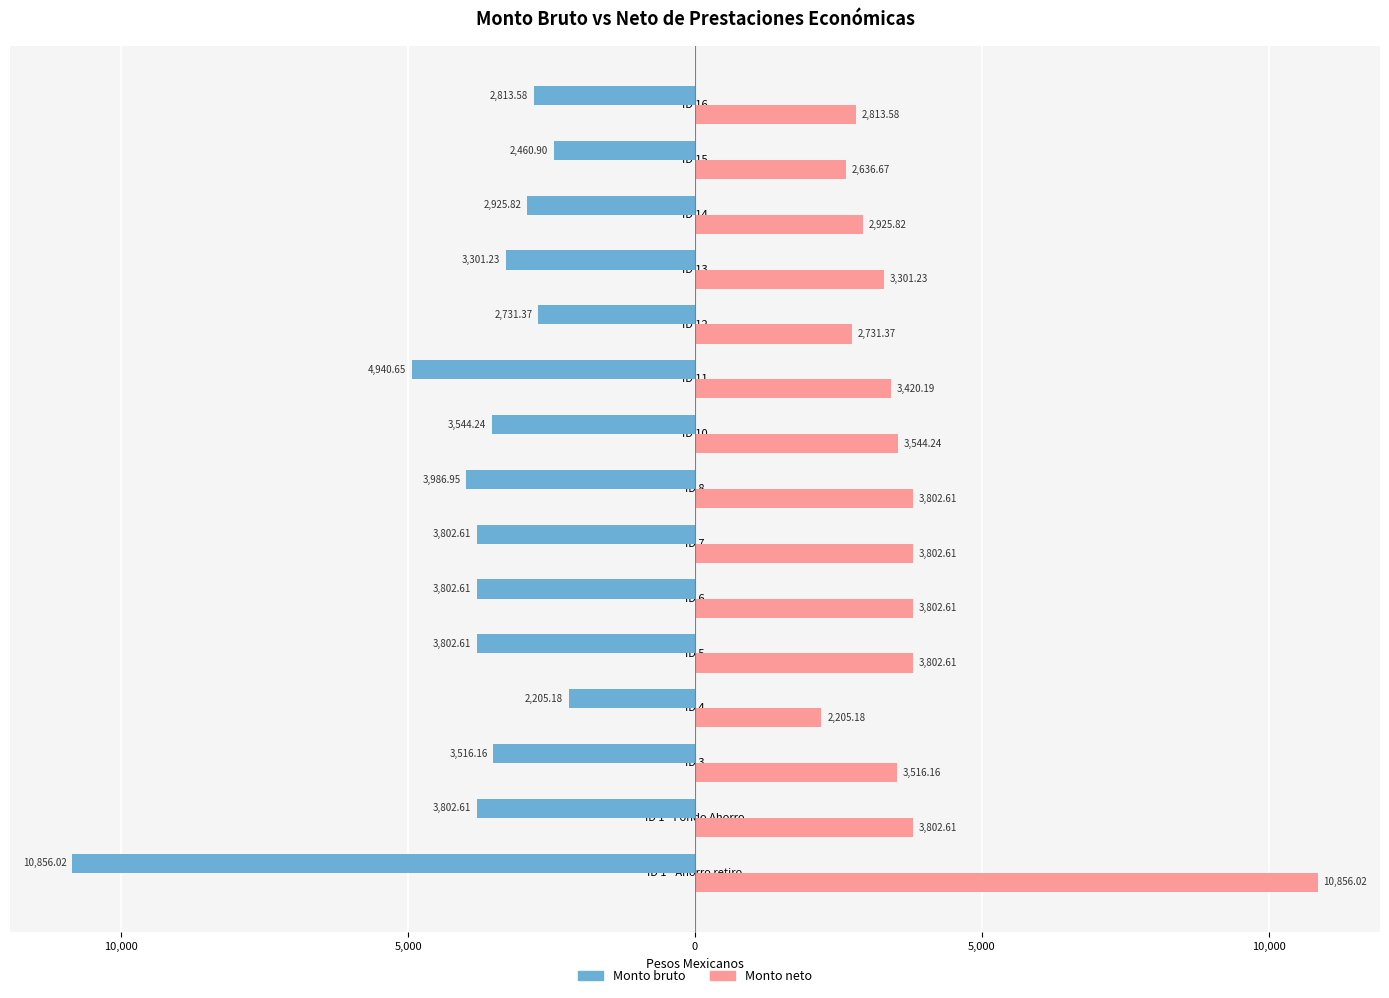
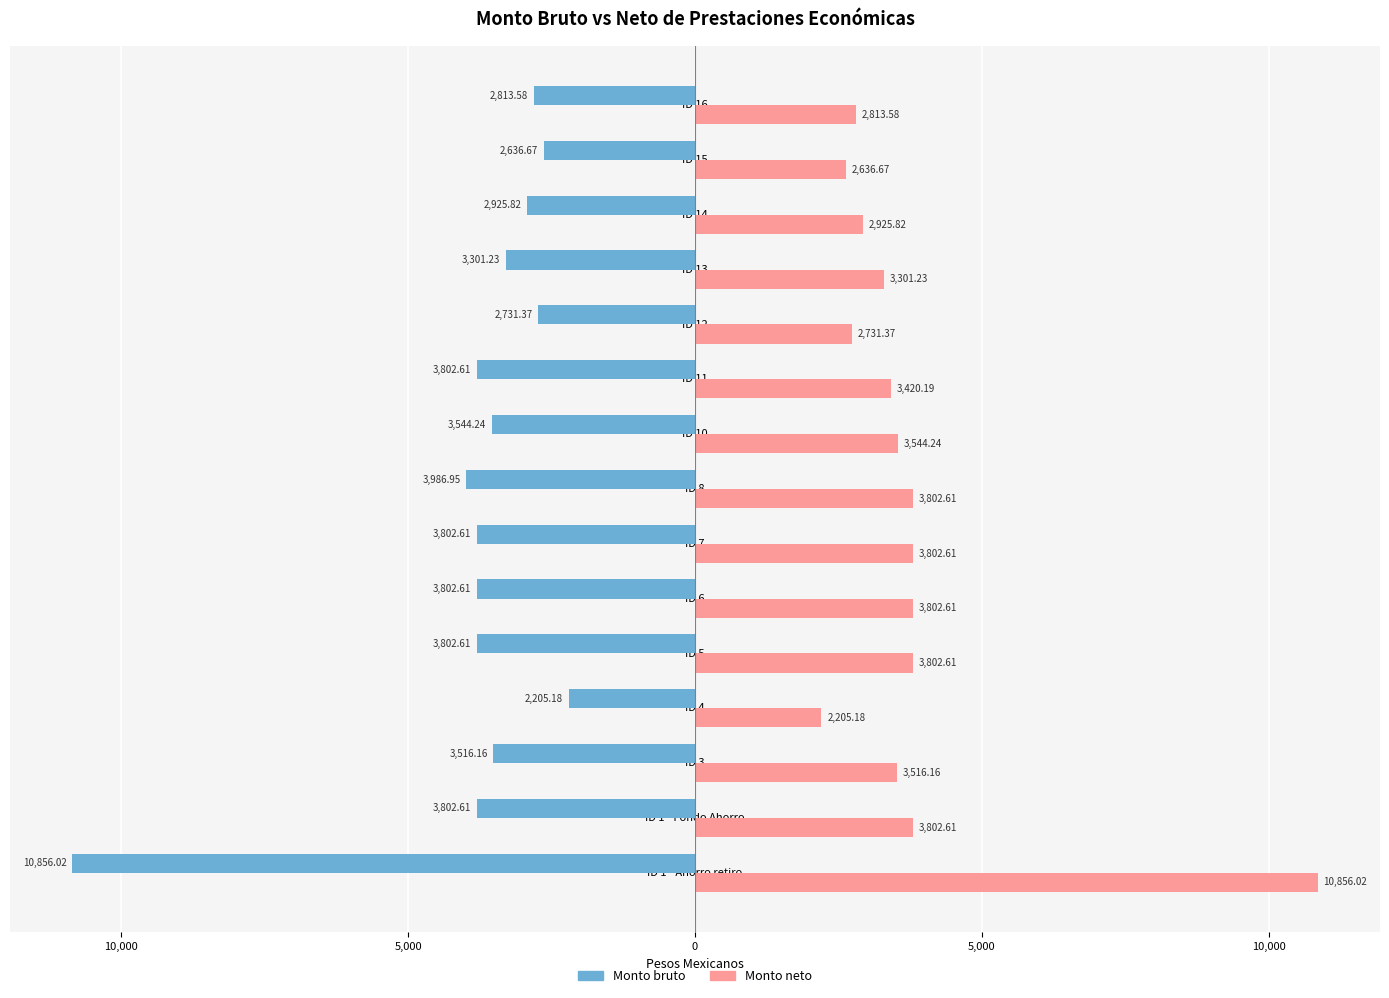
Monto bruto, ID 15: 2,460.90 -> 2,636.67
Monto bruto, ID 11: 4,940.65 -> 3,802.61
